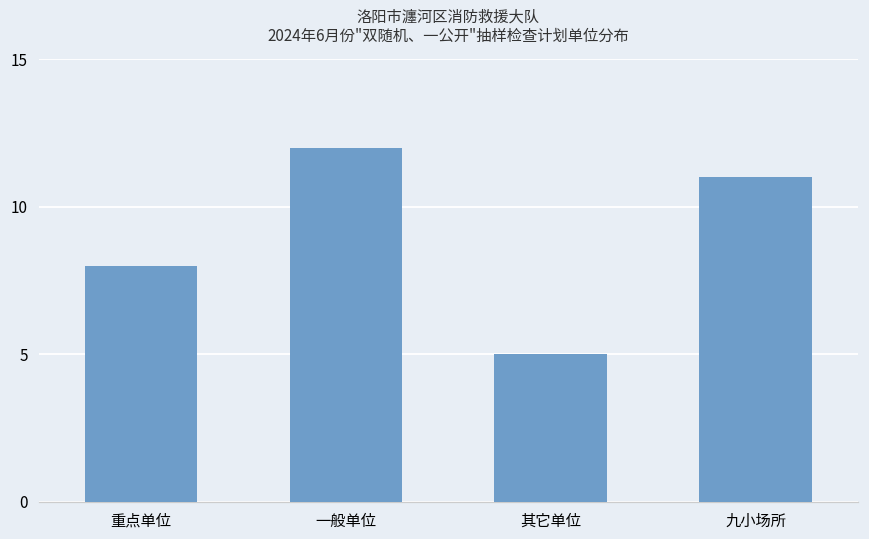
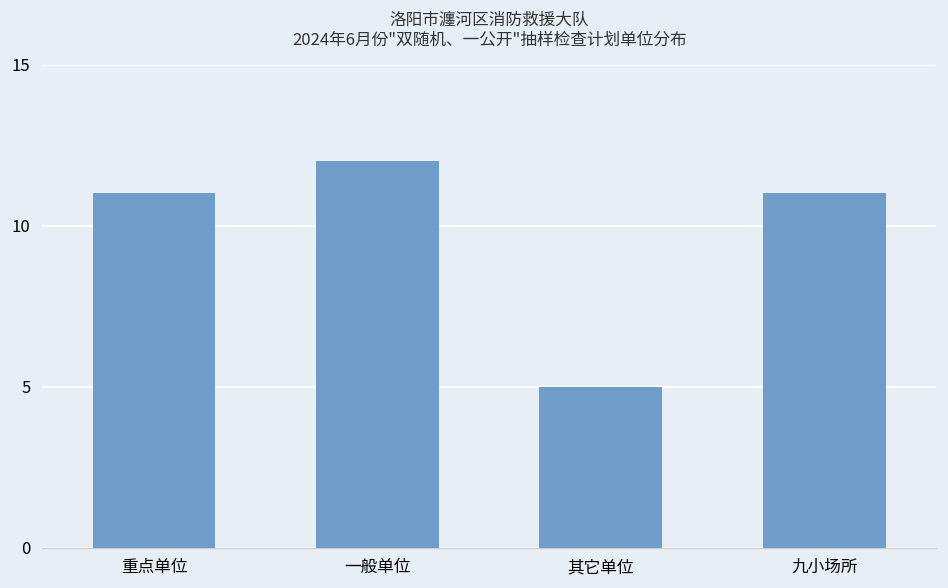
重点单位: 8 -> 11
